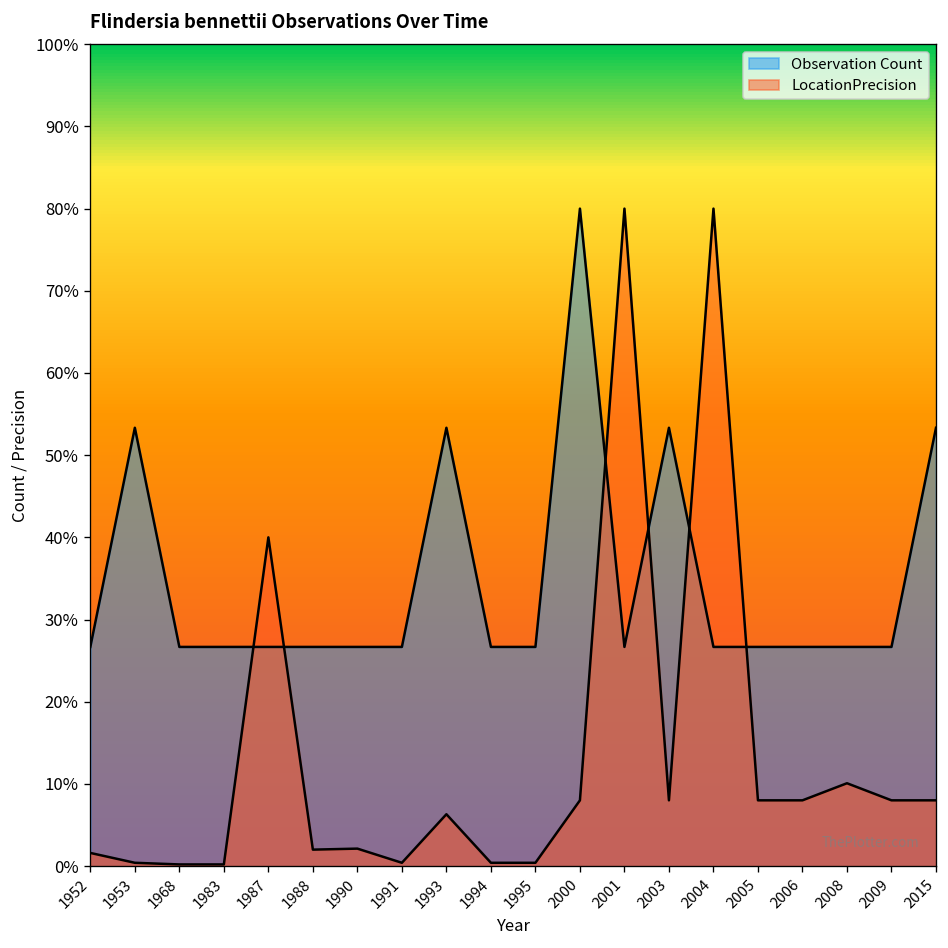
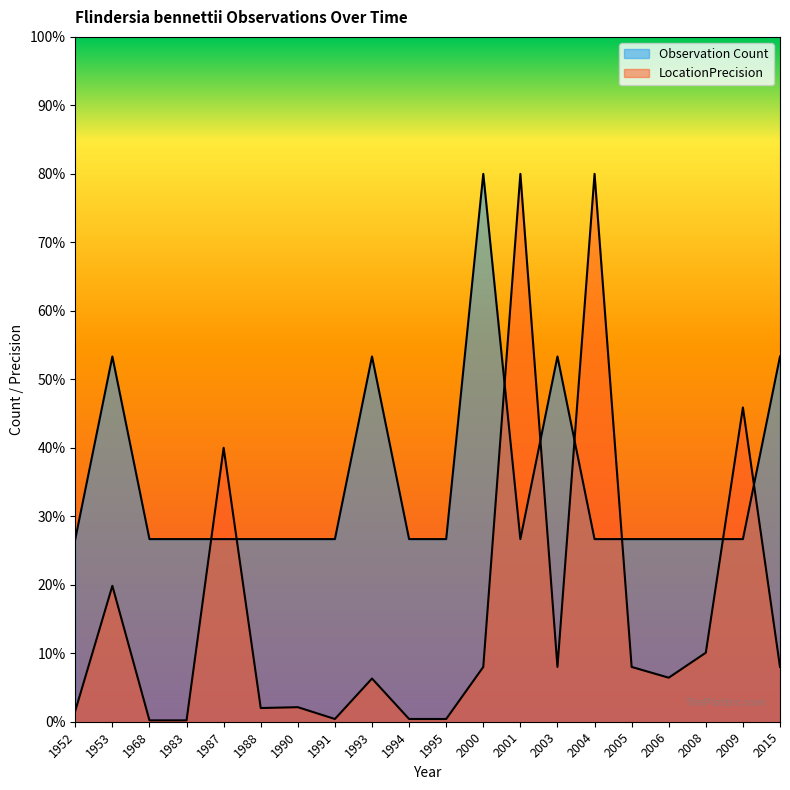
LocationPrecision, 1953: 0% -> 20%
LocationPrecision, 2006: 8% -> 6%
LocationPrecision, 2009: 8% -> 46%
